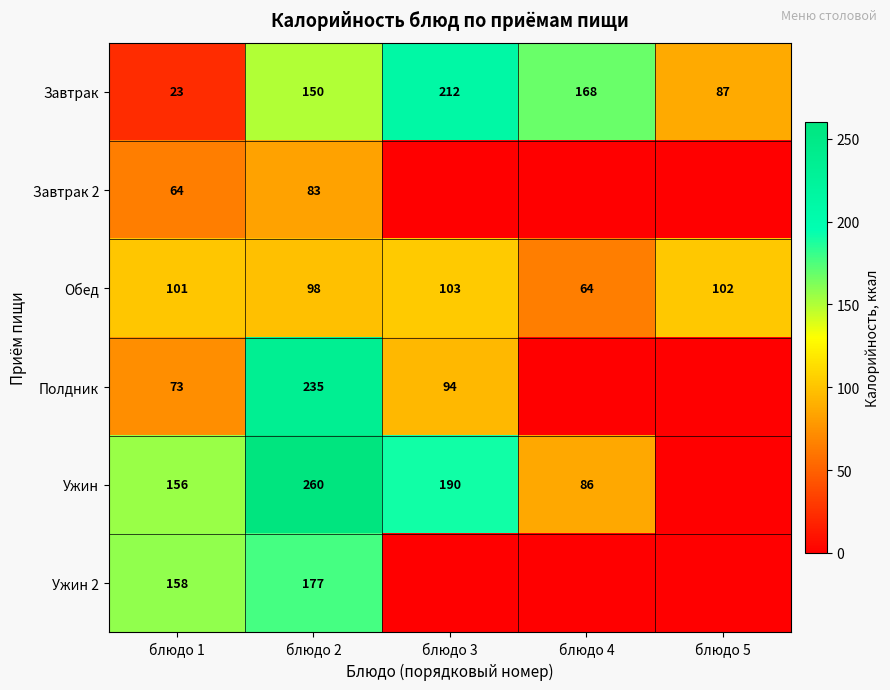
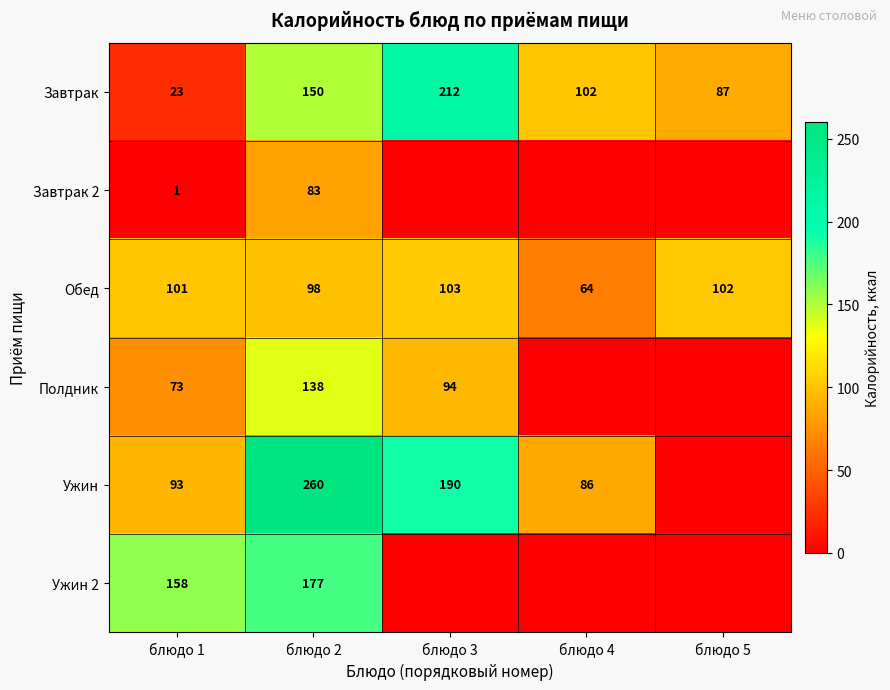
Завтрак, блюдо 4: 168 -> 102
Завтрак 2, блюдо 1: 64 -> 1
Полдник, блюдо 2: 235 -> 138
Ужин, блюдо 1: 156 -> 93
